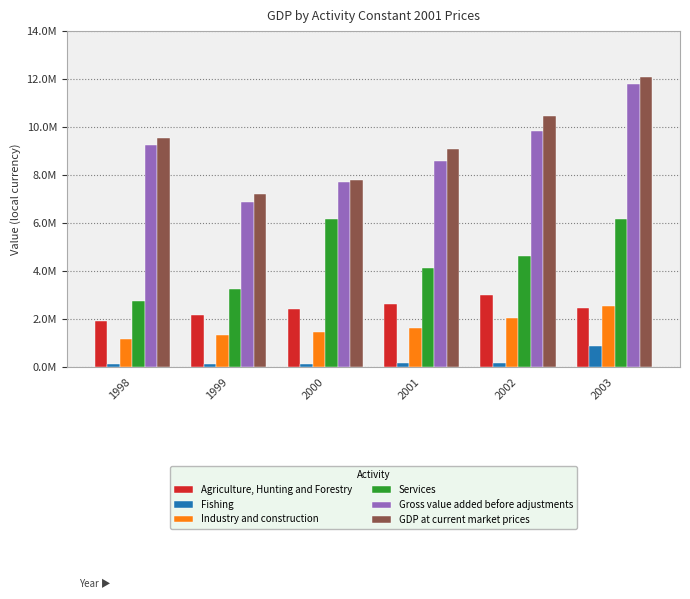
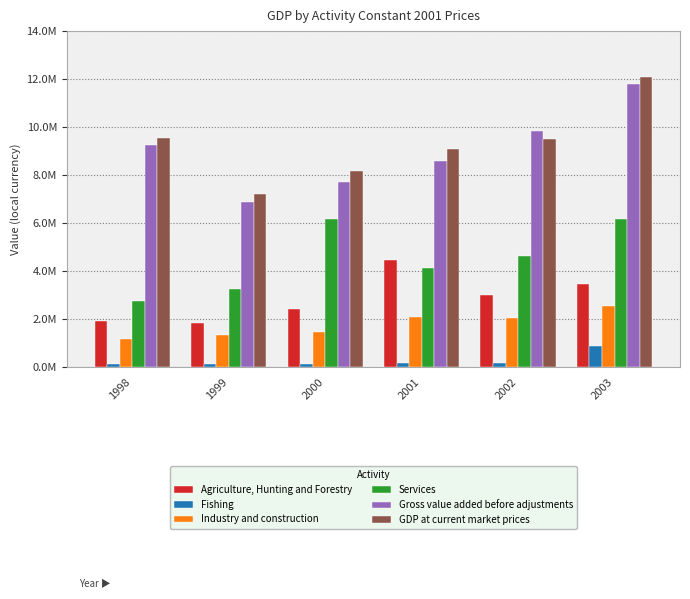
Agriculture, Hunting and Forestry, 1999: 2200000 -> 1800000
GDP at current market prices, 2000: 7800000 -> 8200000
Agriculture, Hunting and Forestry, 2001: 2600000 -> 4400000
Industry and construction, 2001: 1600000 -> 2100000
GDP at current market prices, 2002: 10400000 -> 9500000
Agriculture, Hunting and Forestry, 2003: 2400000 -> 3500000
